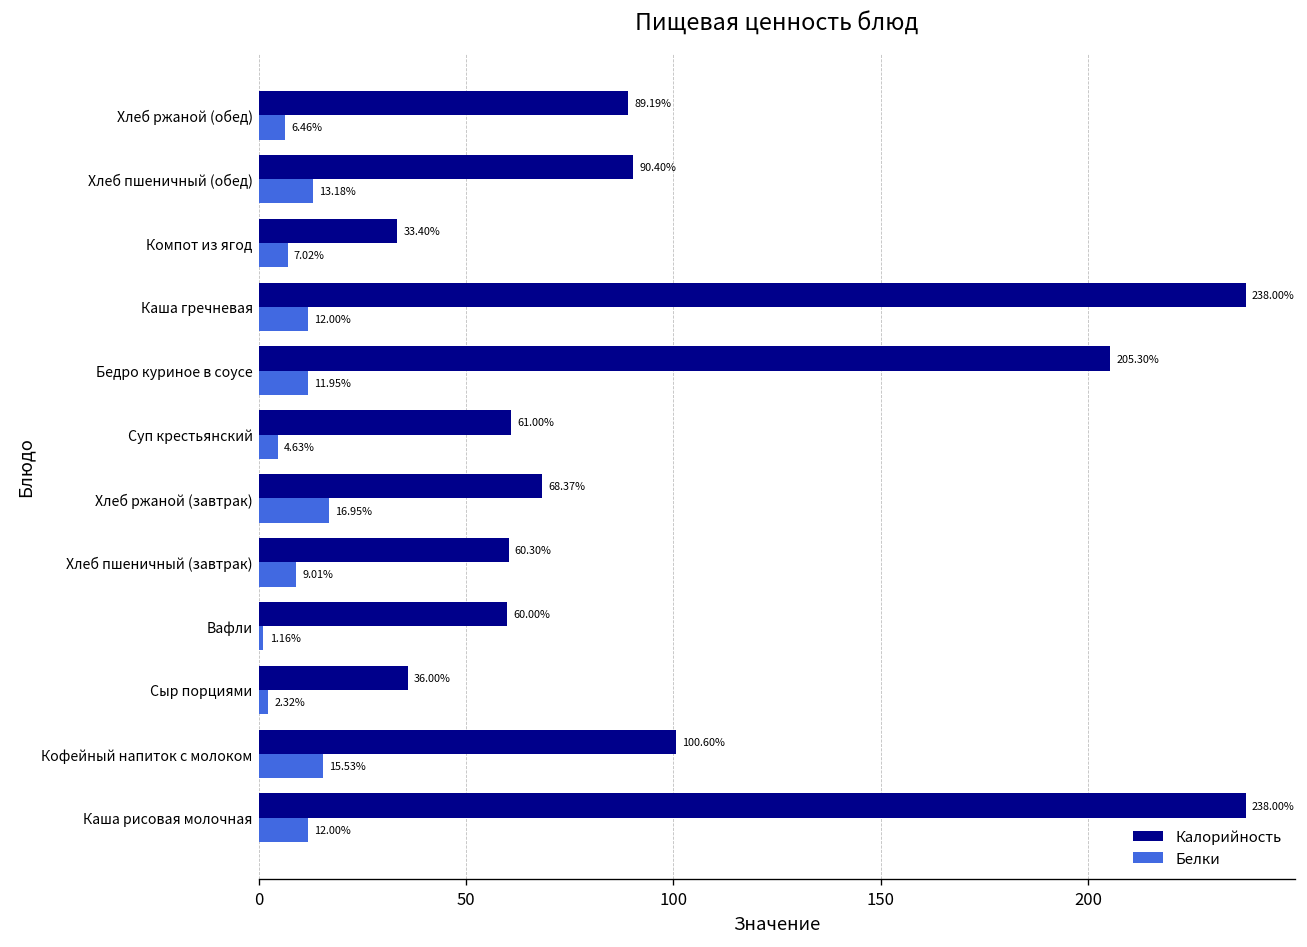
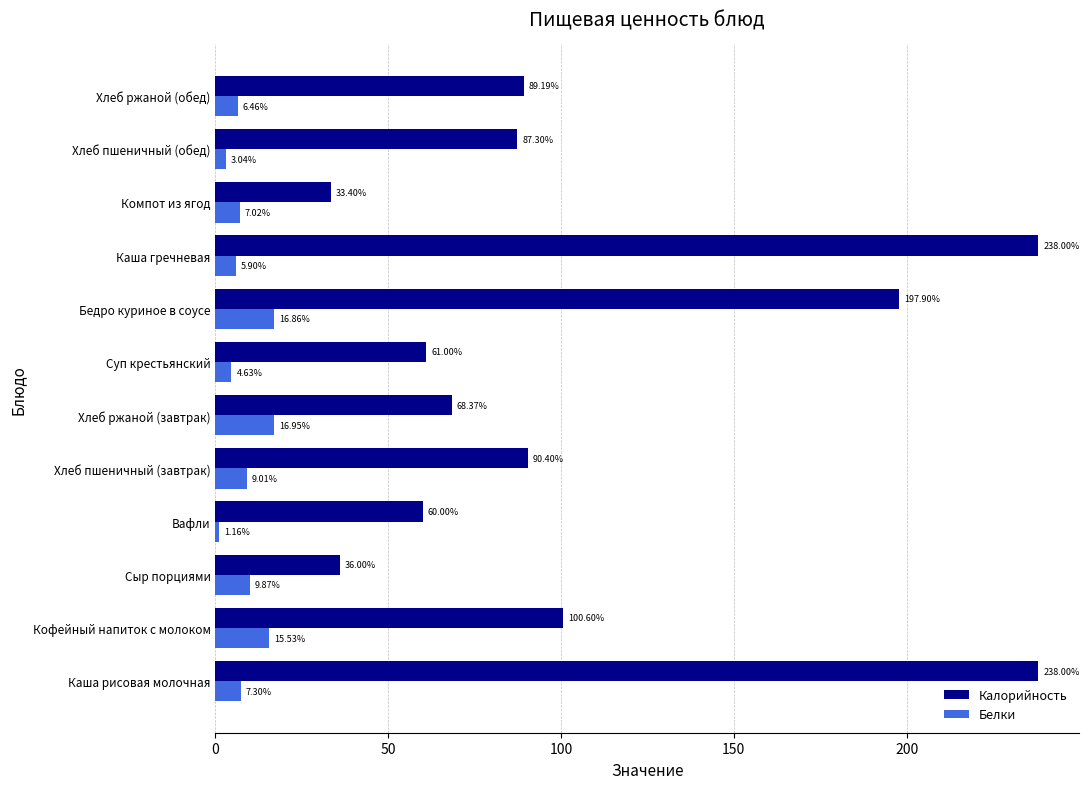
Калорийность, Хлеб пшеничный (обед): 90.40% -> 87.30%
Белки, Хлеб пшеничный (обед): 13.18% -> 3.04%
Белки, Каша гречневая: 12.00% -> 5.90%
Калорийность, Бедро куриное в соусе: 205.30% -> 197.90%
Белки, Бедро куриное в соусе: 11.95% -> 16.86%
Калорийность, Хлеб пшеничный (завтрак): 60.30% -> 90.40%
Белки, Сыр порциями: 2.32% -> 9.87%
Белки, Каша рисовая молочная: 12.00% -> 7.30%
